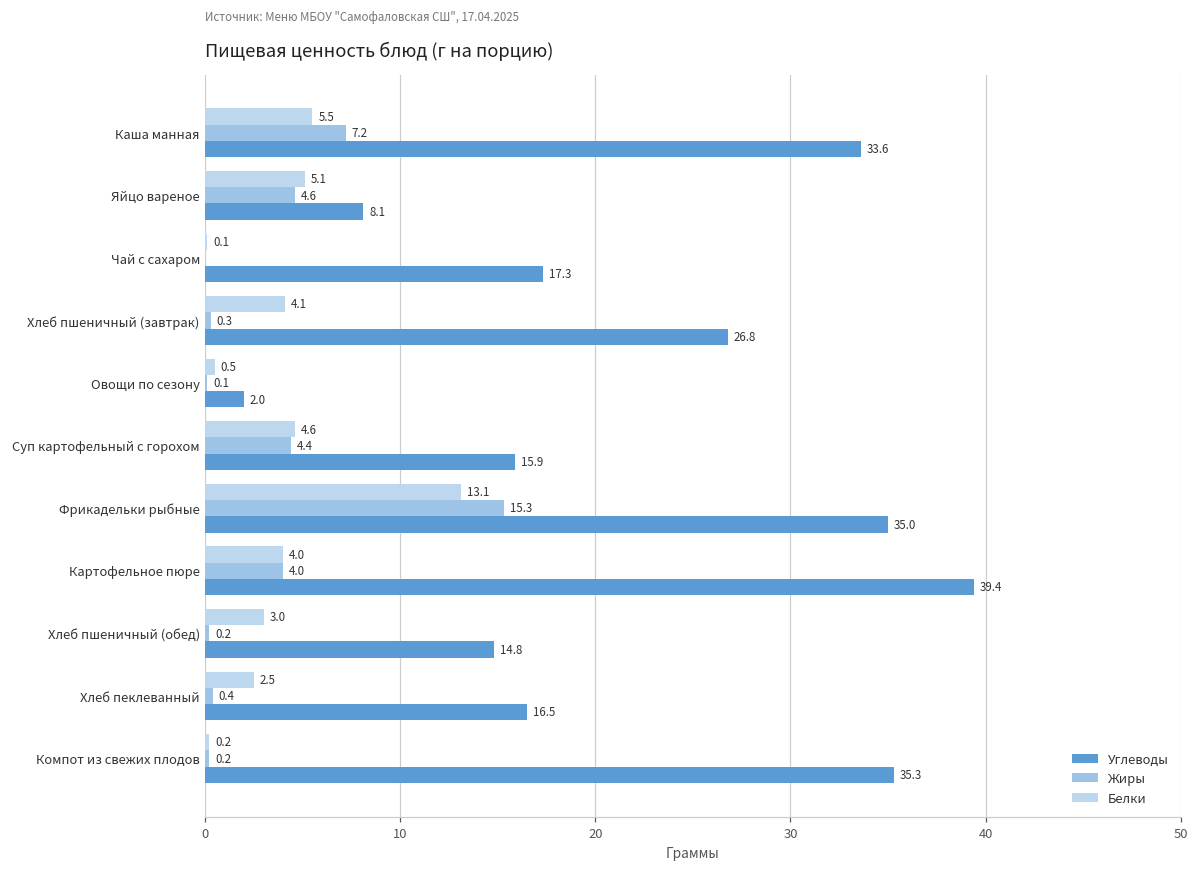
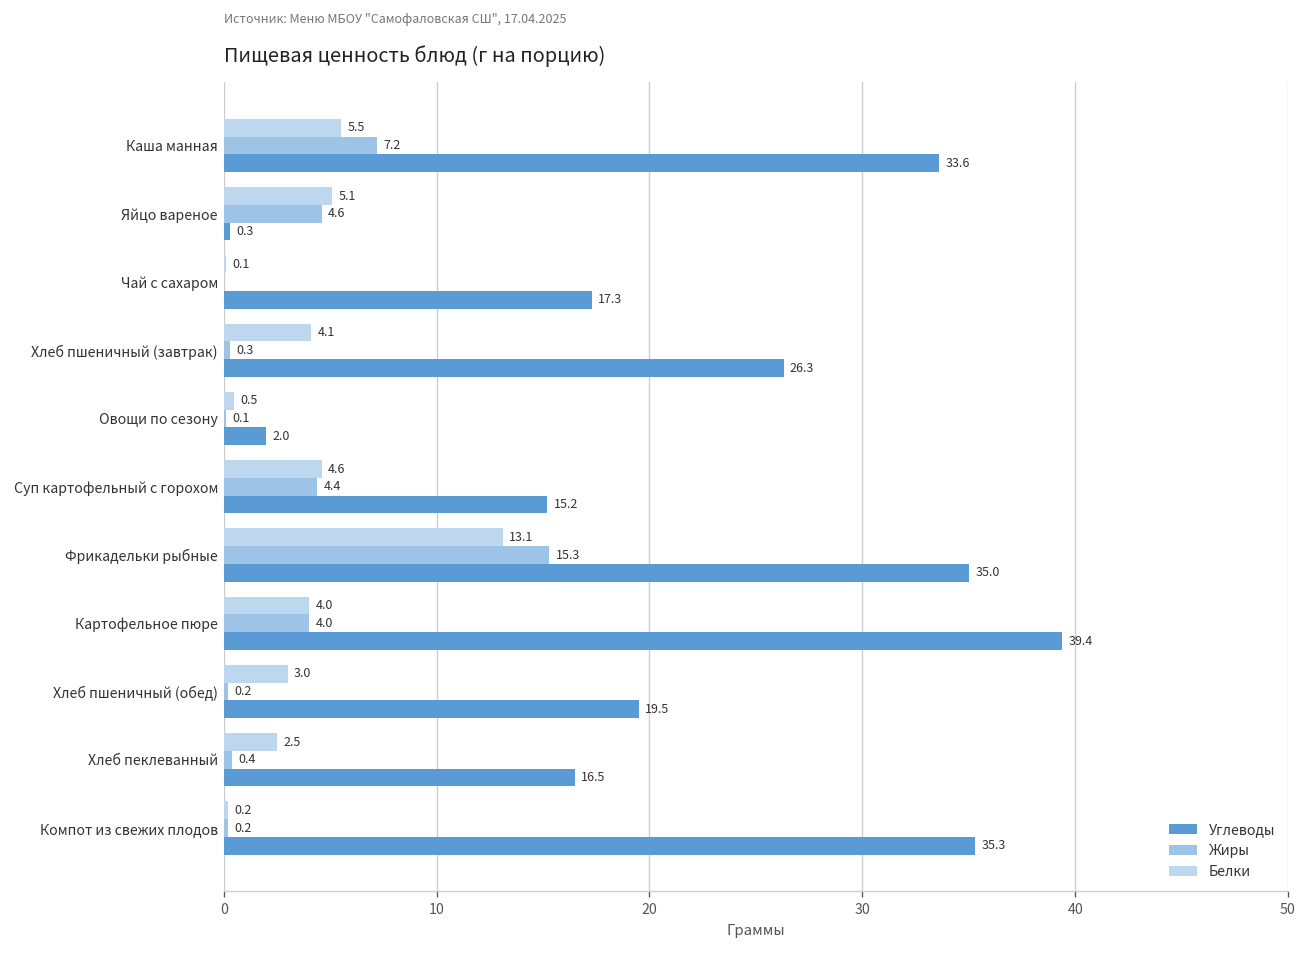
Углеводы, Яйцо вареное: 8.1 -> 0.3
Углеводы, Хлеб пшеничный (завтрак): 26.8 -> 26.3
Углеводы, Суп картофельный с горохом: 15.9 -> 15.2
Углеводы, Хлеб пшеничный (обед): 14.8 -> 19.5
